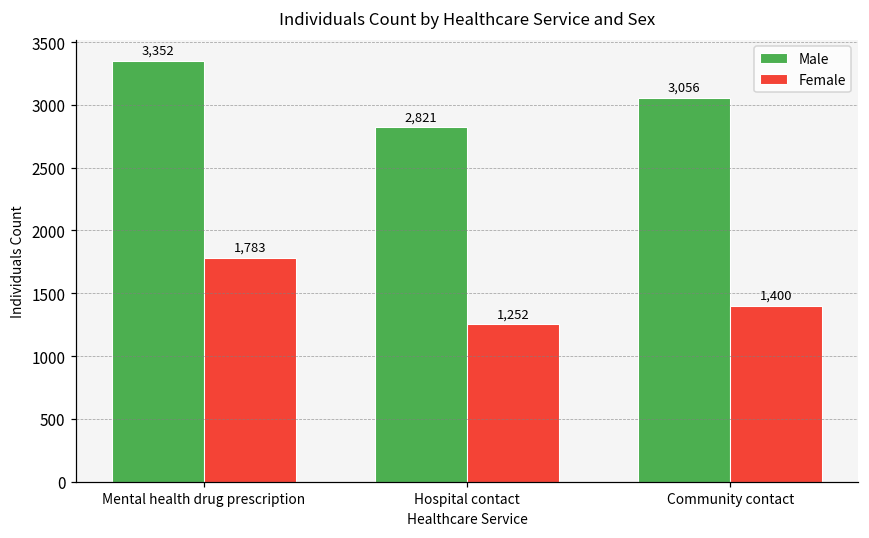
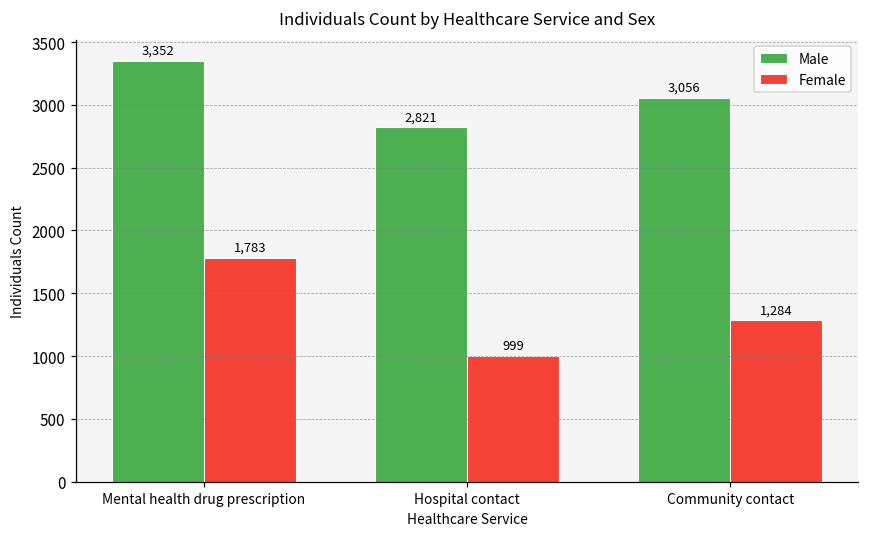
Female, Hospital contact: 1,252 -> 999
Female, Community contact: 1,400 -> 1,284
